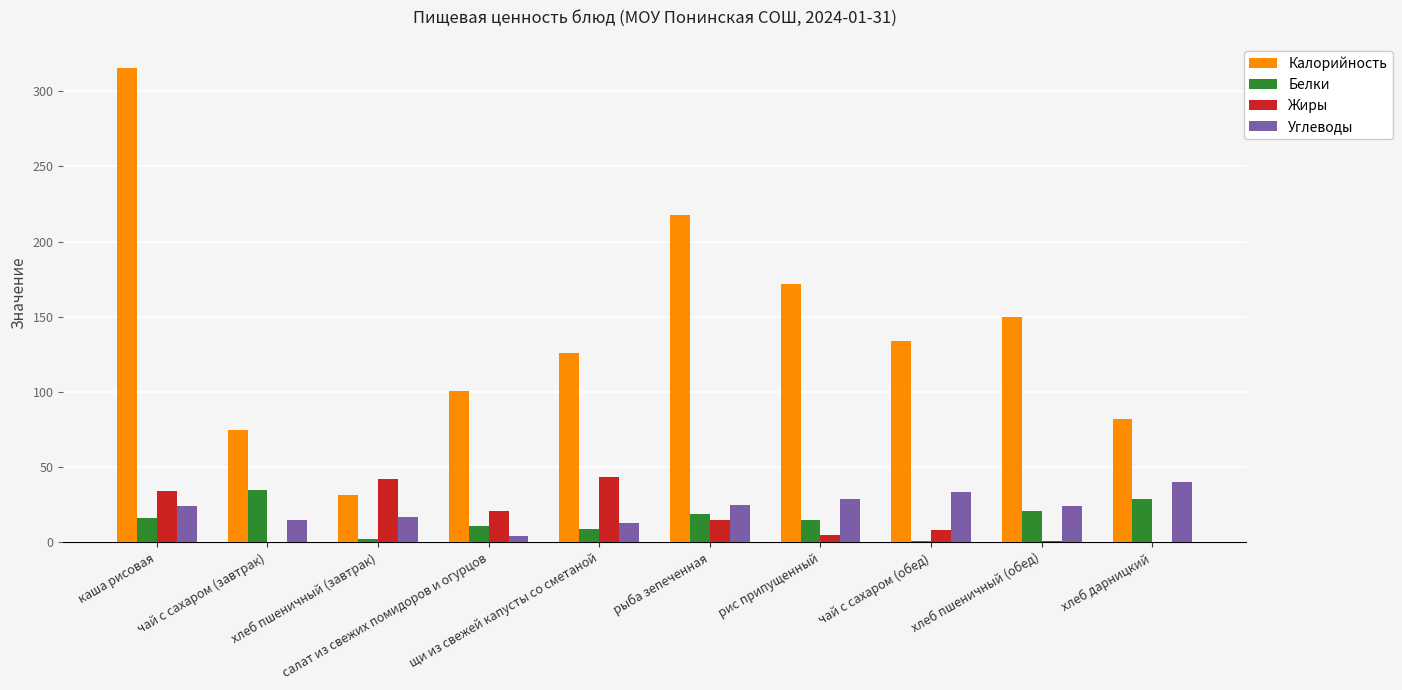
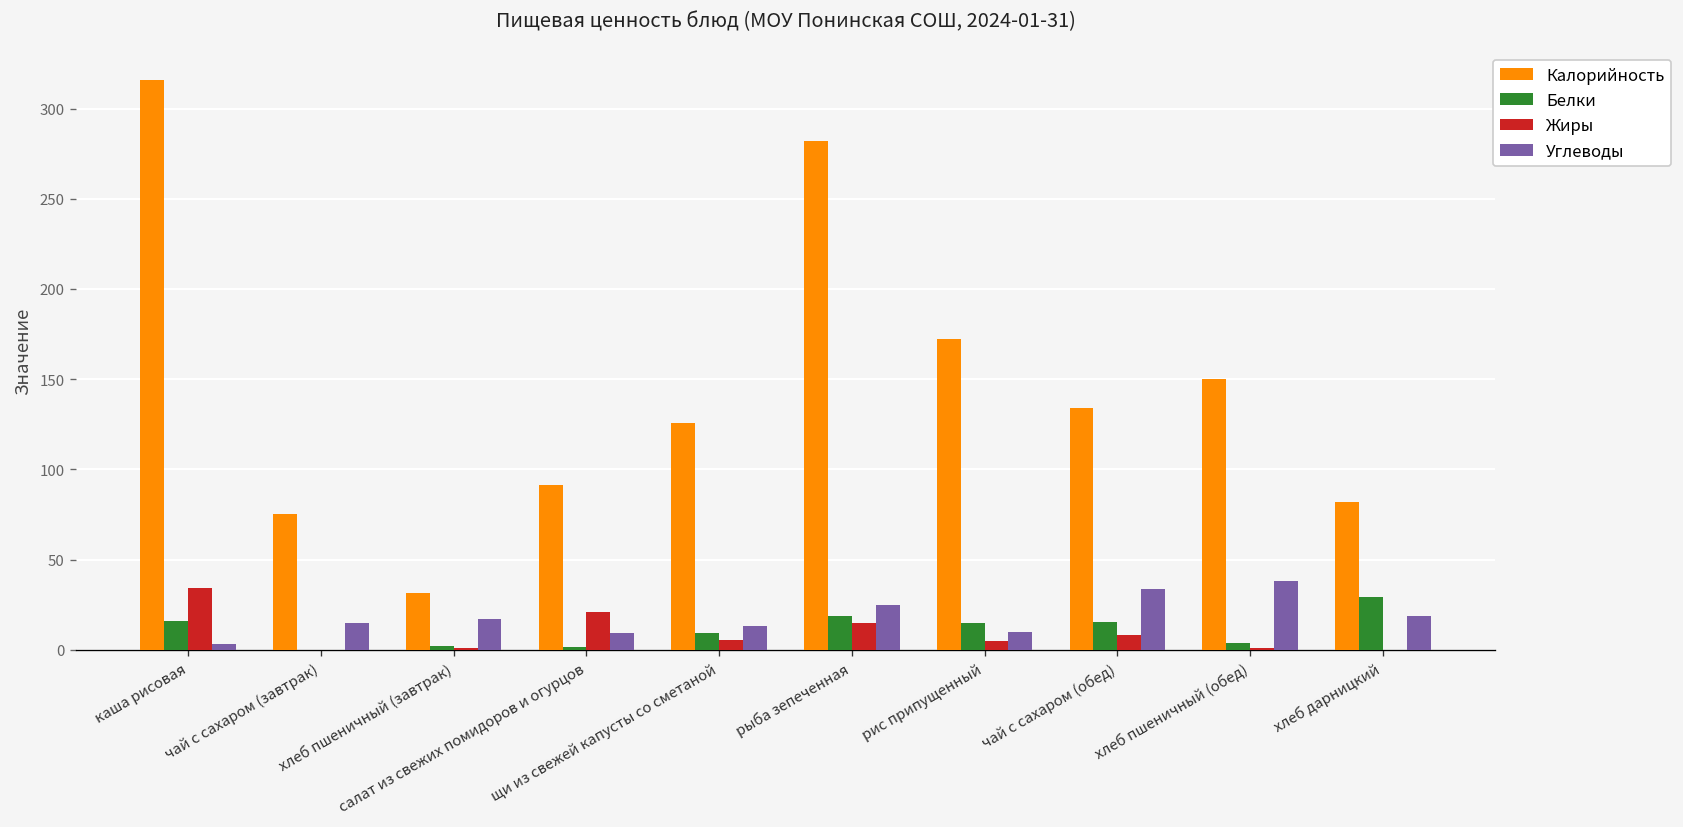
Углеводы, каша рисовая: 24 -> 3
Белки, чай с сахаром (завтрак): 35 -> 0
Жиры, хлеб пшеничный (завтрак): 42 -> 1
Калорийность, салат из свежих помидоров и огурцов: 101 -> 91
Белки, салат из свежих помидоров и огурцов: 11 -> 2
Углеводы, салат из свежих помидоров и огурцов: 4 -> 10
Жиры, щи из свежей капусты со сметаной: 43 -> 5
Калорийность, рыба зепеченная: 218 -> 282
Углеводы, рис припущенный: 29 -> 10
Белки, чай с сахаром (обед): 1 -> 15
Белки, хлеб пшеничный (обед): 21 -> 4
Углеводы, хлеб пшеничный (обед): 24 -> 38
Углеводы, хлеб дарницкий: 40 -> 19
